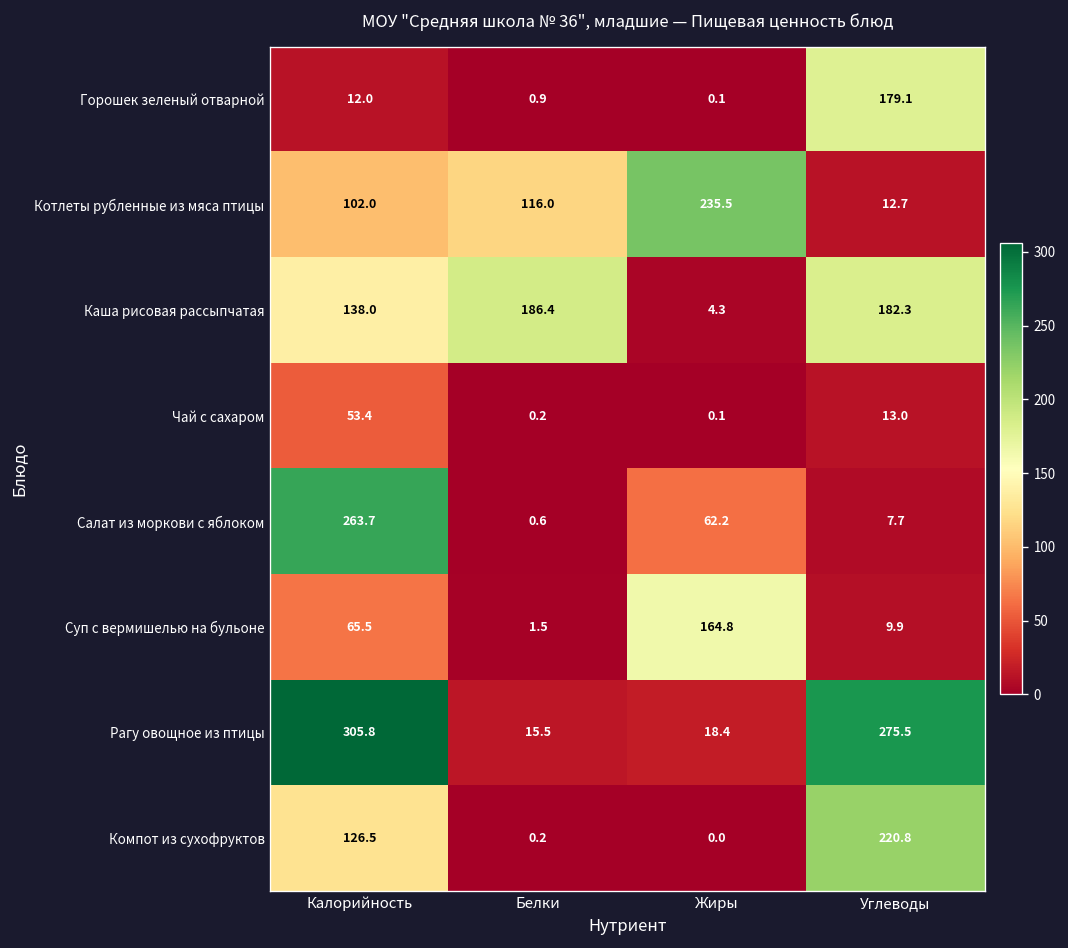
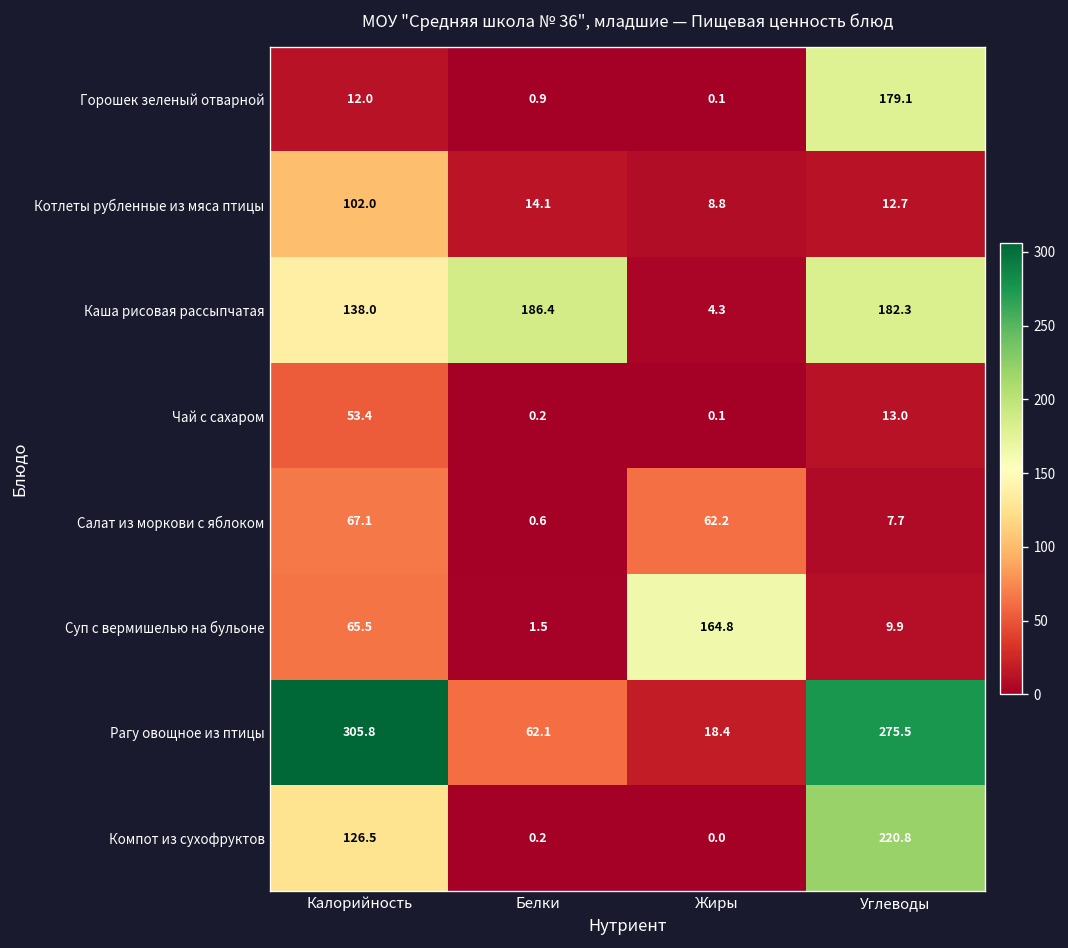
Котлеты рубленные из мяса птицы, Белки: 116.0 -> 14.1
Котлеты рубленные из мяса птицы, Жиры: 235.5 -> 8.8
Салат из моркови с яблоком, Калорийность: 263.7 -> 67.1
Рагу овощное из птицы, Белки: 15.5 -> 62.1
